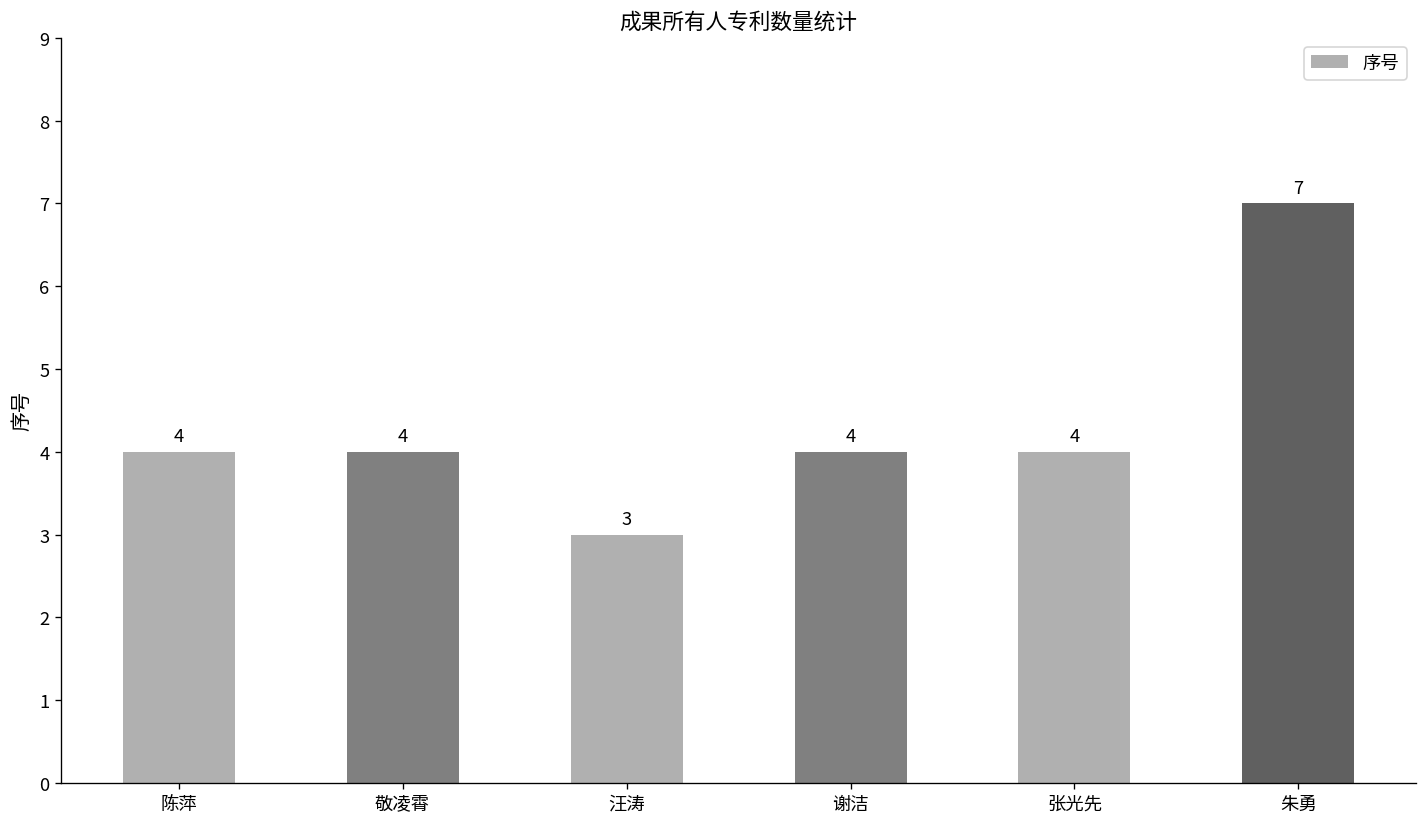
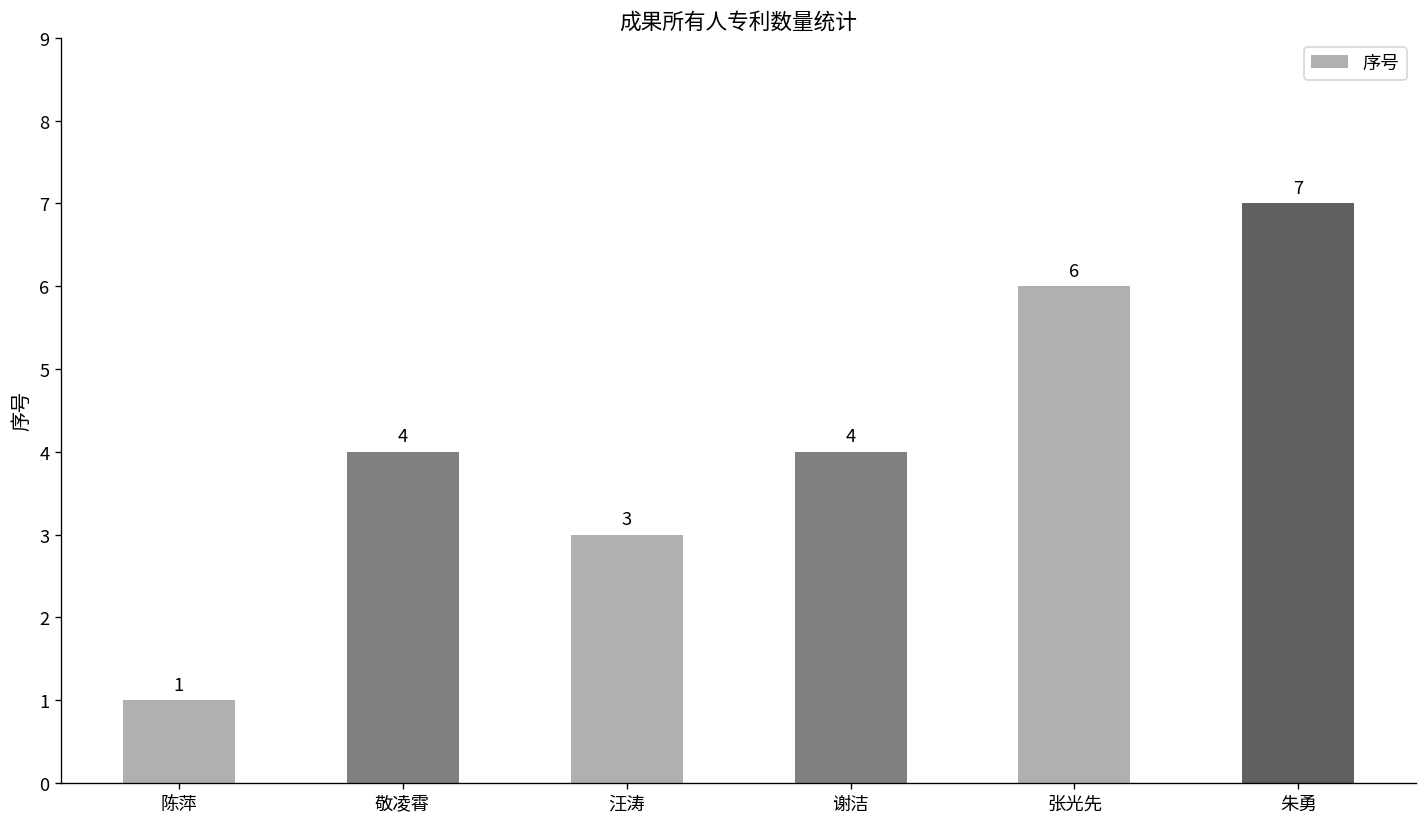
陈萍: 4 -> 1
张光先: 4 -> 6
